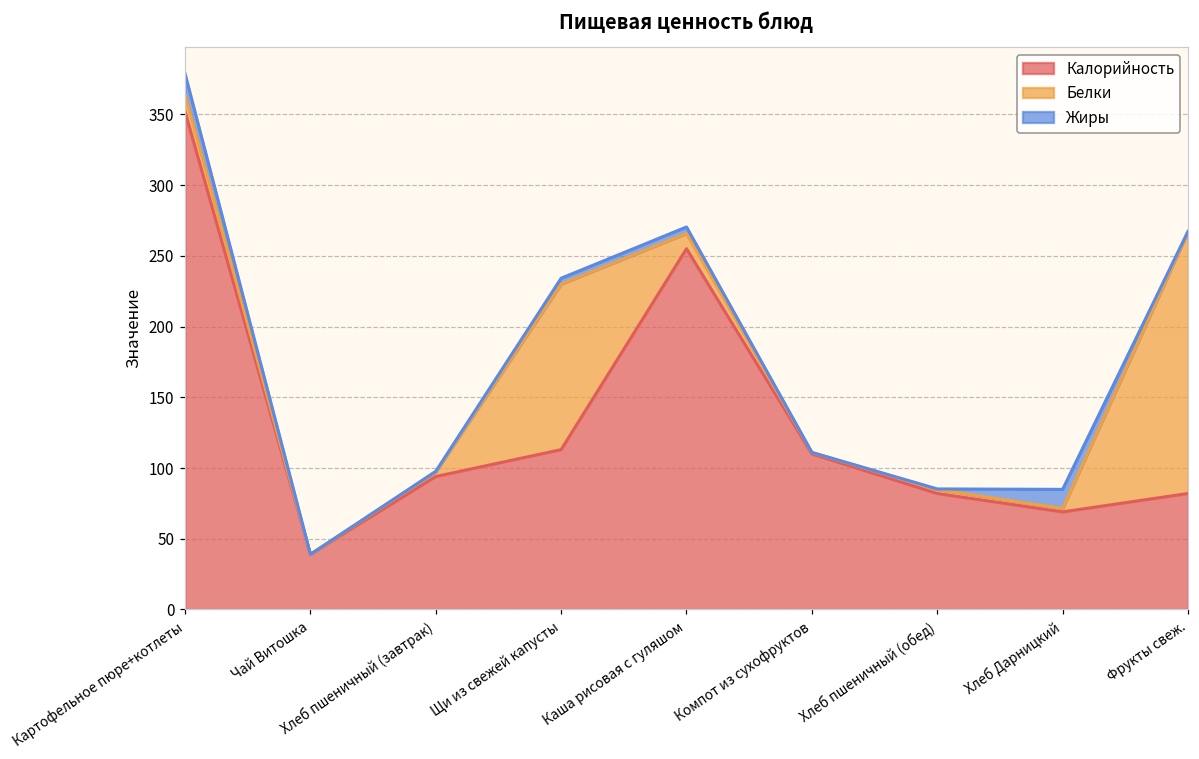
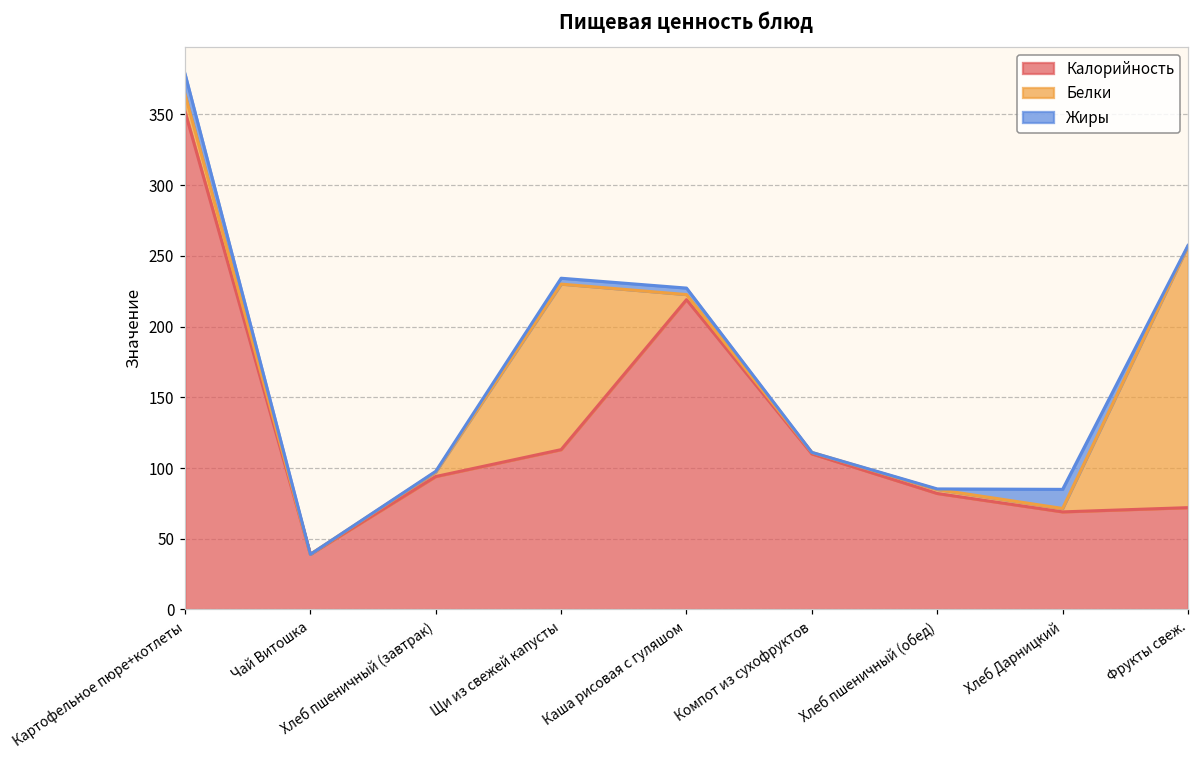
Калорийность, Каша рисовая с гуляшом: 255 -> 219
Белки, Каша рисовая с гуляшом: 11 -> 4
Калорийность, Фрукты свеж.: 82 -> 72
